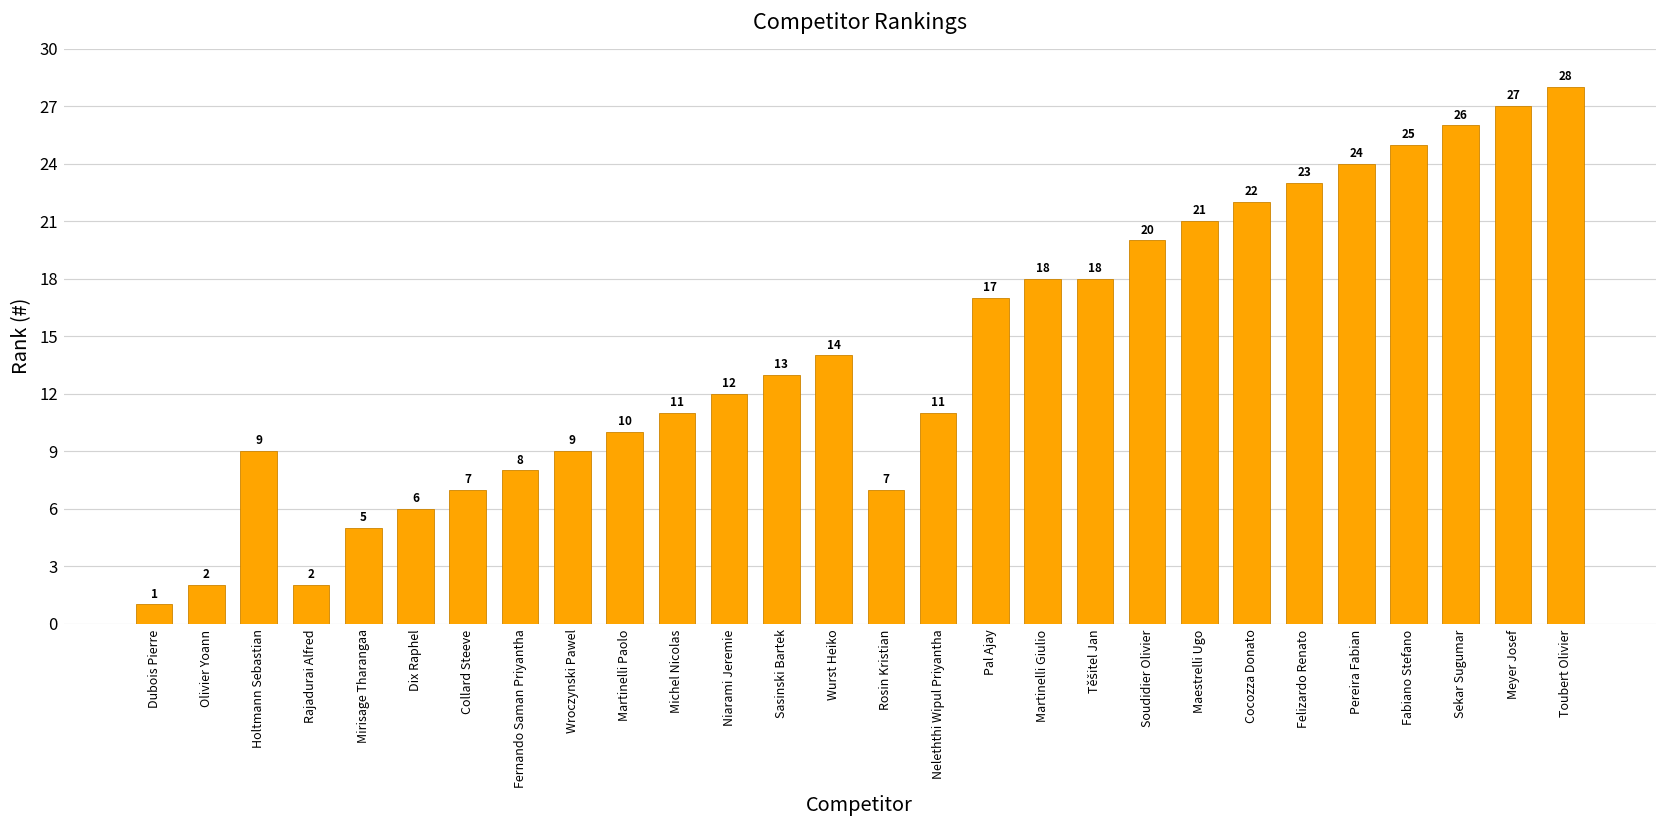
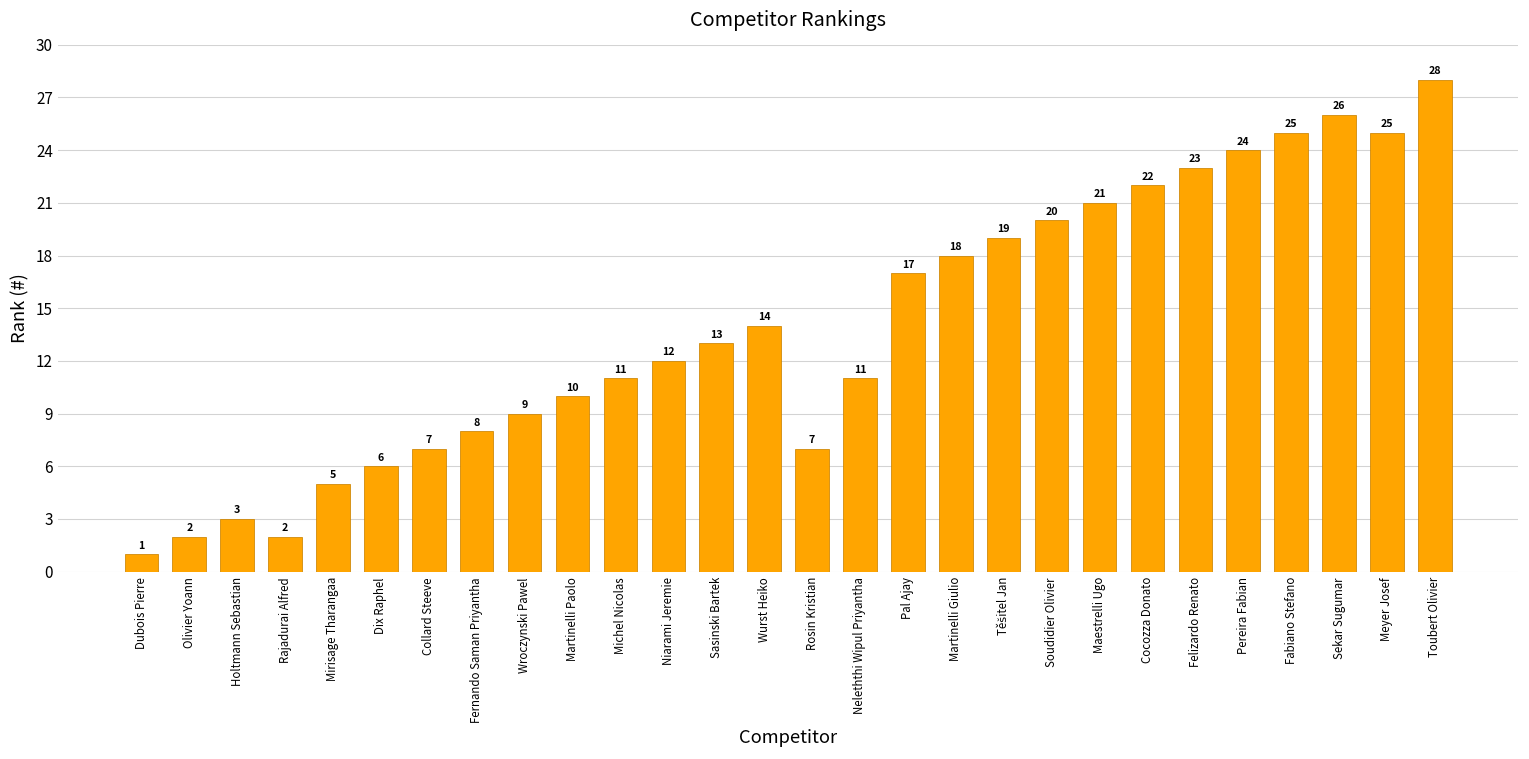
Holtmann Sebastian: 9 -> 3
Těšitel Jan: 18 -> 19
Meyer Josef: 27 -> 25
